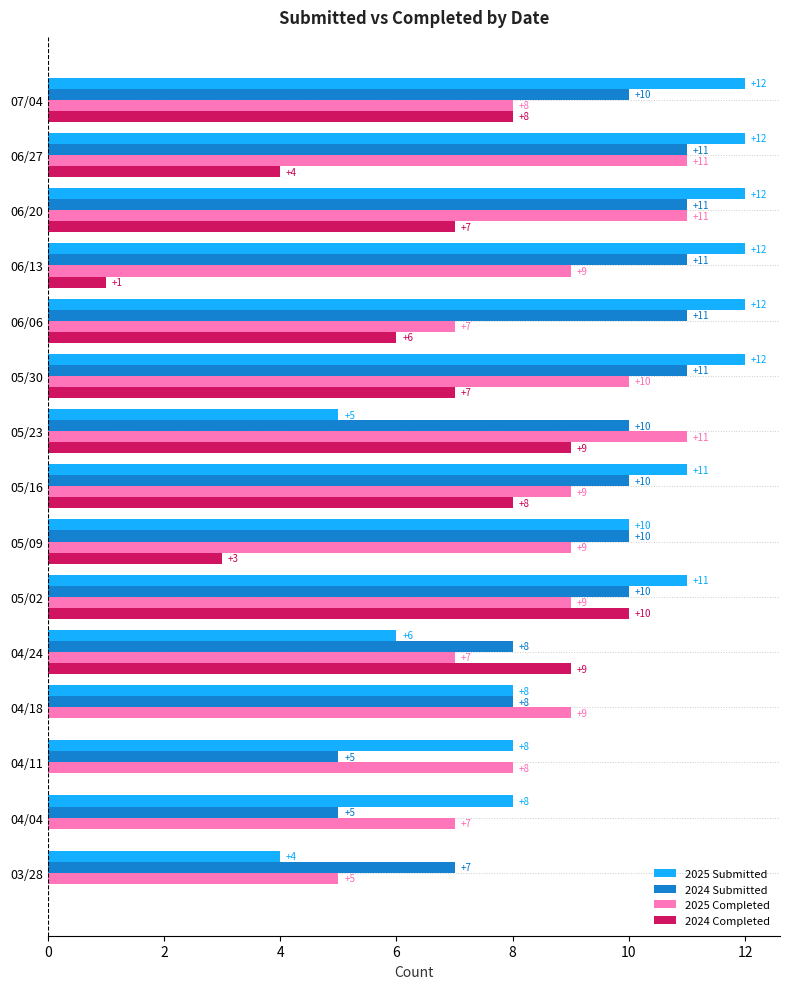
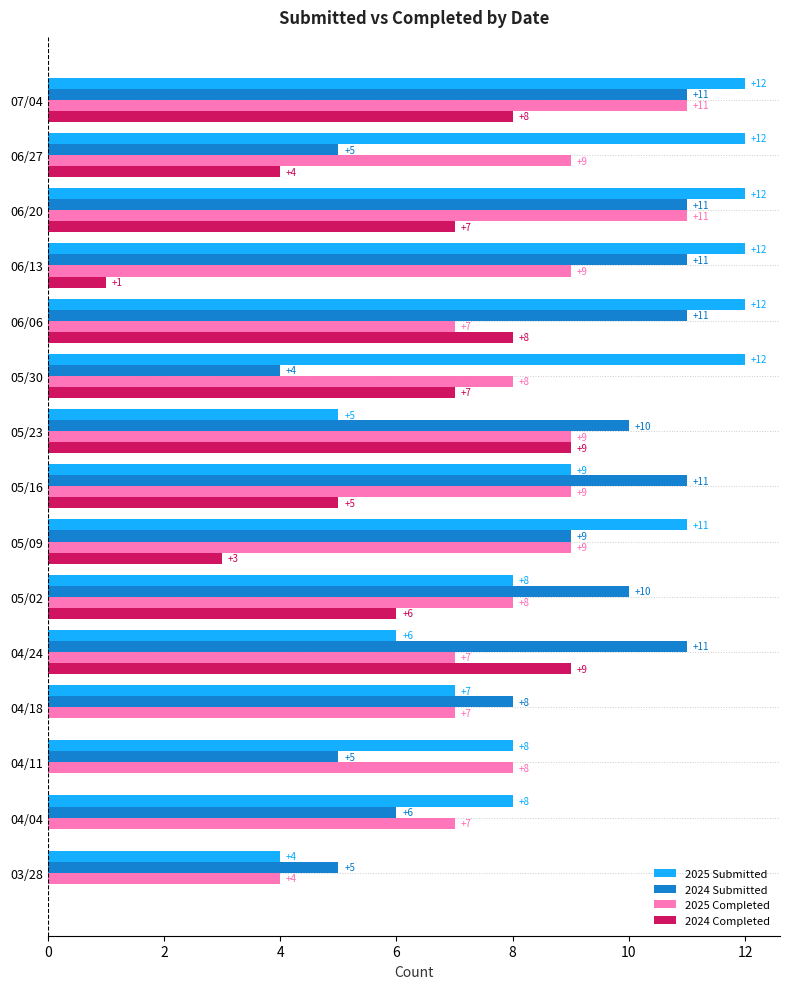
2024 Submitted, 07/04: +10 -> +11
2025 Completed, 07/04: +8 -> +11
2024 Submitted, 06/27: +11 -> +5
2025 Completed, 06/27: +11 -> +9
2024 Completed, 06/06: +6 -> +8
2024 Submitted, 05/30: +11 -> +4
2025 Completed, 05/30: +10 -> +8
2025 Completed, 05/23: +11 -> +9
2025 Submitted, 05/16: +11 -> +9
2024 Submitted, 05/16: +10 -> +11
2024 Completed, 05/16: +8 -> +5
2025 Submitted, 05/09: +10 -> +11
2024 Submitted, 05/09: +10 -> +9
2025 Submitted, 05/02: +11 -> +8
2025 Completed, 05/02: +9 -> +8
2024 Completed, 05/02: +10 -> +6
2024 Submitted, 04/24: +8 -> +11
2025 Submitted, 04/18: +8 -> +7
2025 Completed, 04/18: +9 -> +7
2024 Submitted, 04/04: +5 -> +6
2024 Submitted, 03/28: +7 -> +5
2025 Completed, 03/28: +5 -> +4
